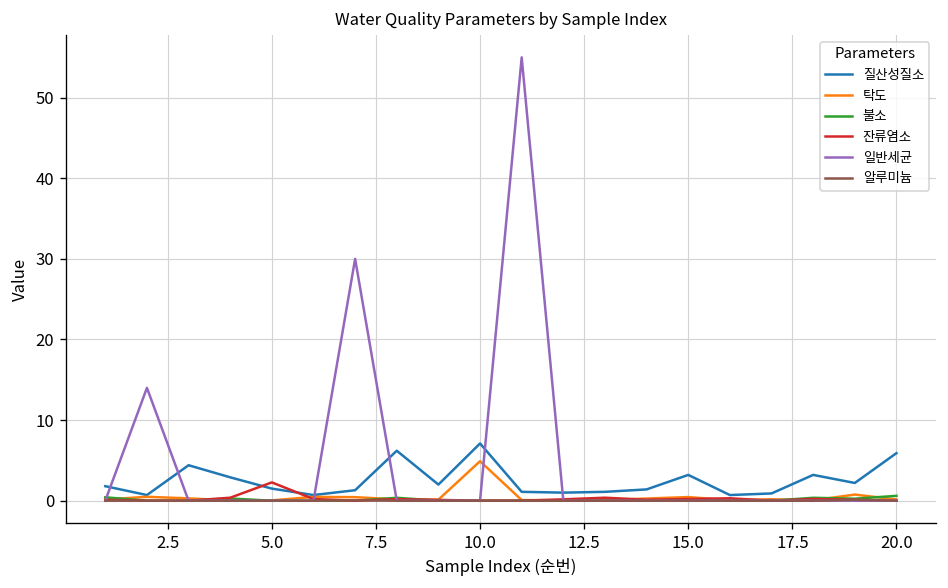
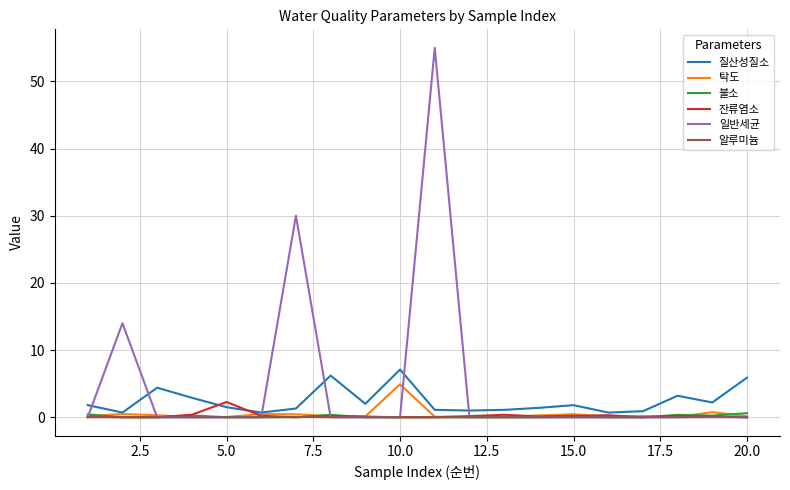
질산성질소, 15.0: 3 -> 2
